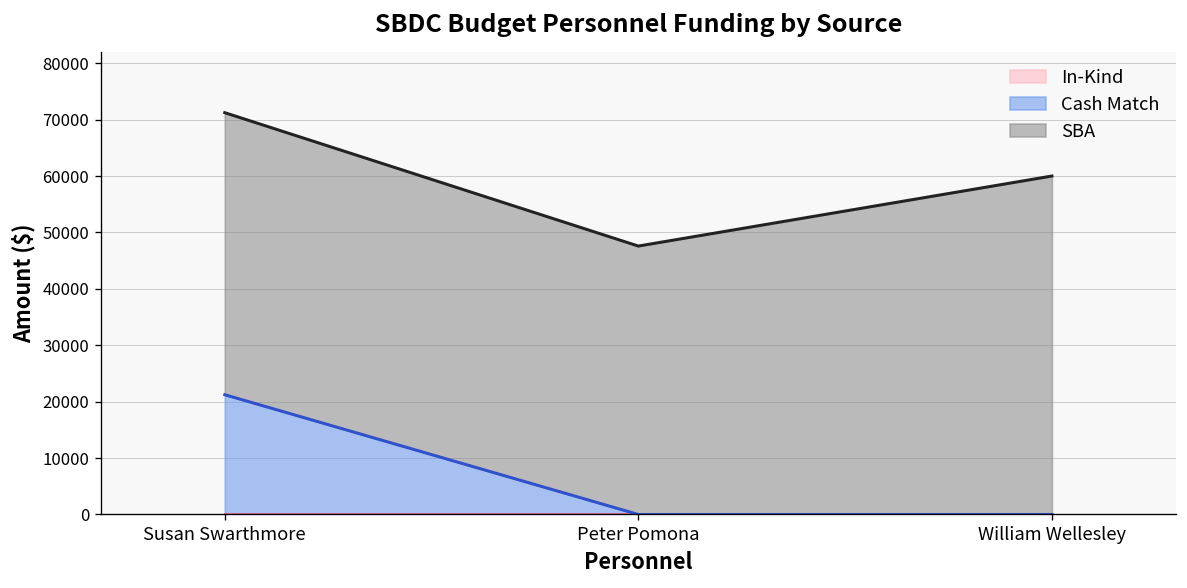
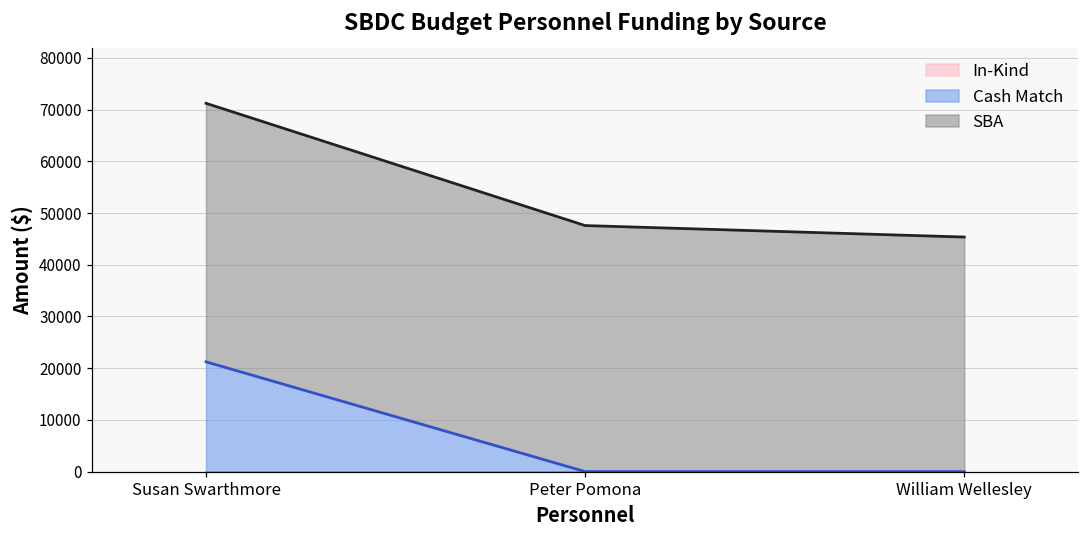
SBA, William Wellesley: 60000 -> 45000
